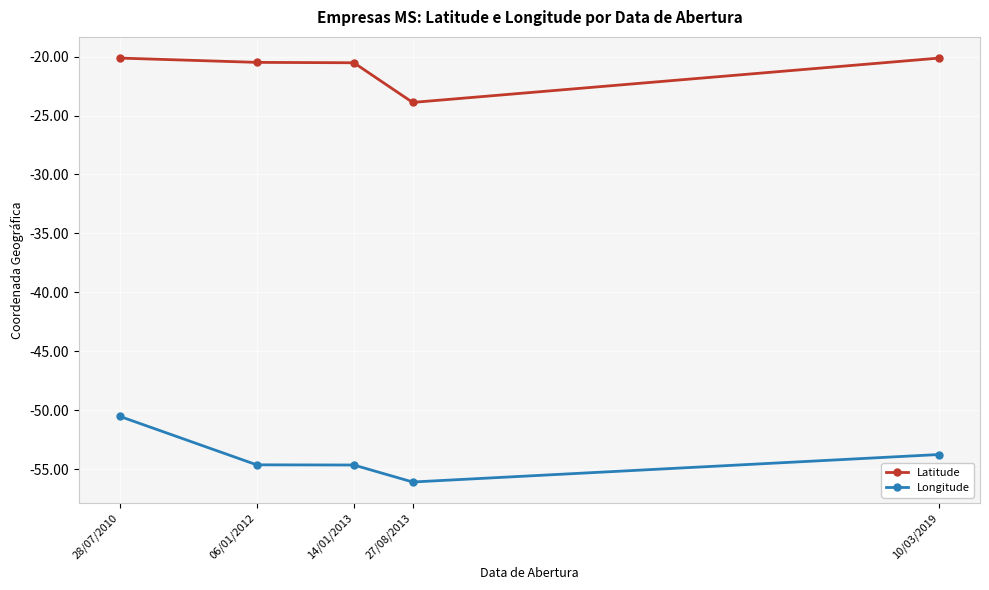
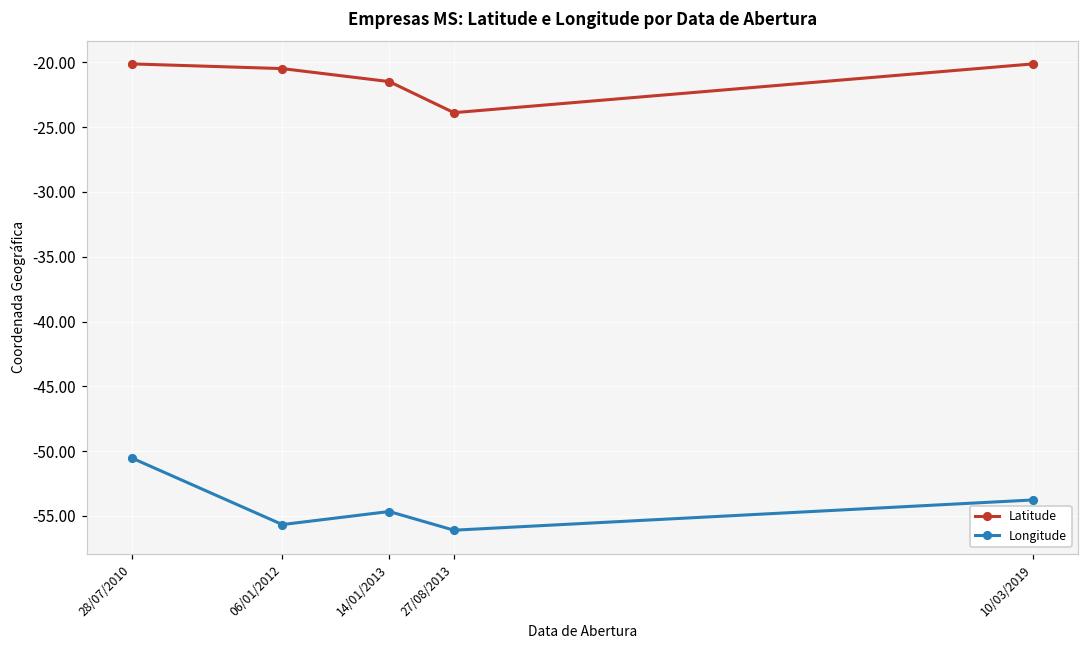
Longitude, 06/01/2012: -54.6 -> -55.7
Latitude, 14/01/2013: -20.5 -> -21.5
